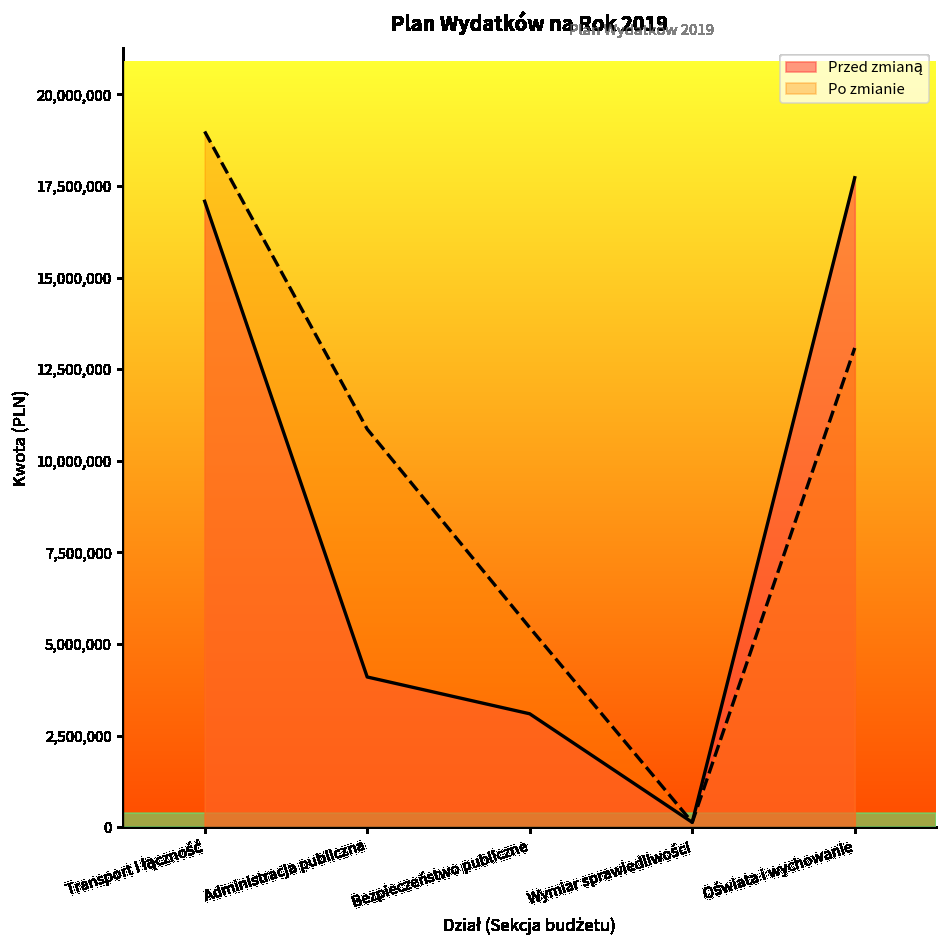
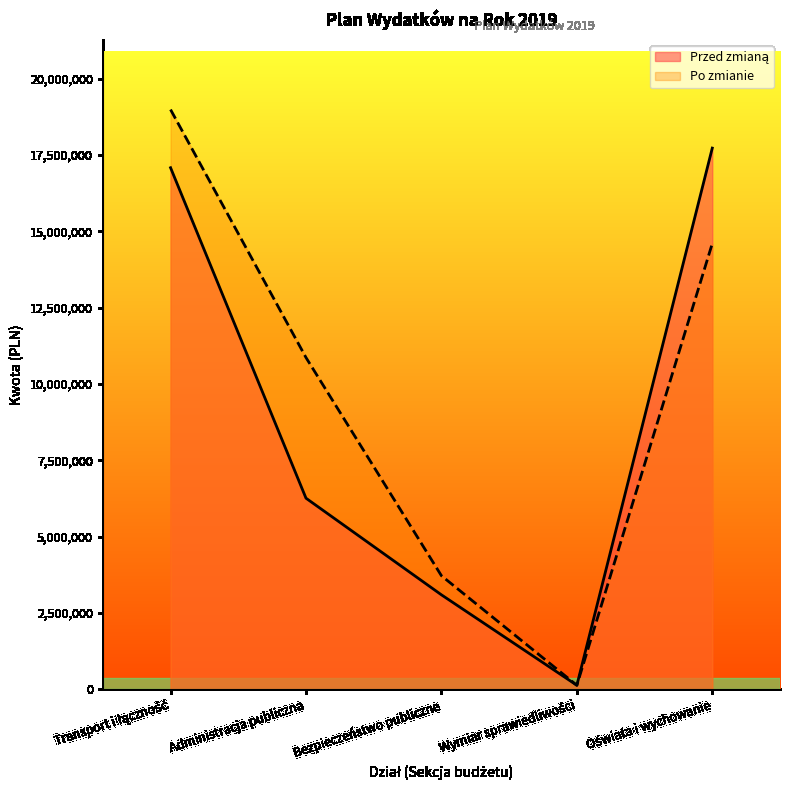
Przed zmianą, Administracja publiczna: 4,100,000 -> 6,300,000
Po zmianie, Bezpieczeństwo publiczne: 5,400,000 -> 3,700,000
Po zmianie, Oświata i wychowanie: 13,100,000 -> 14,600,000
